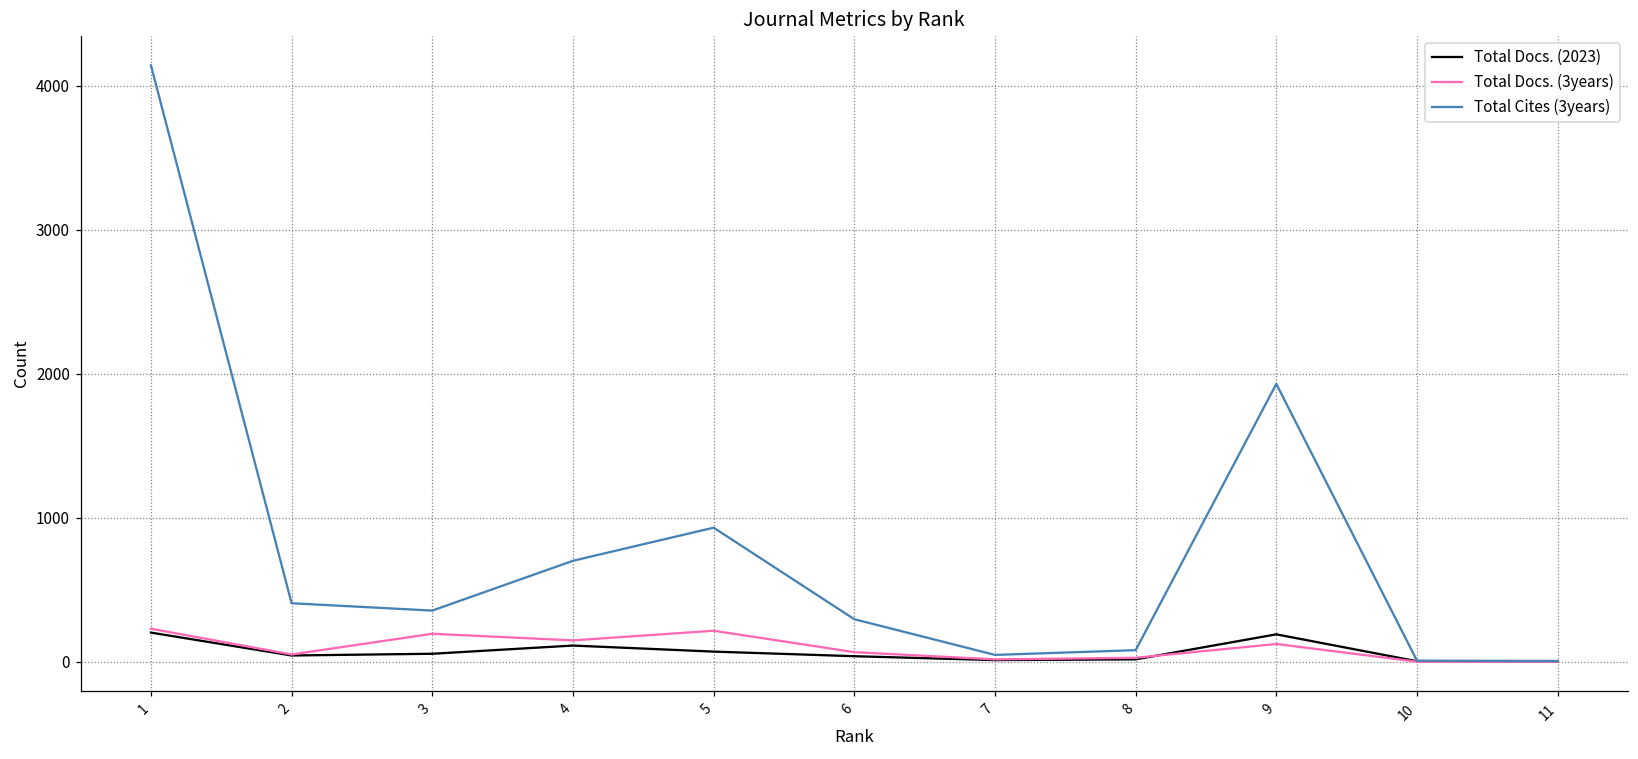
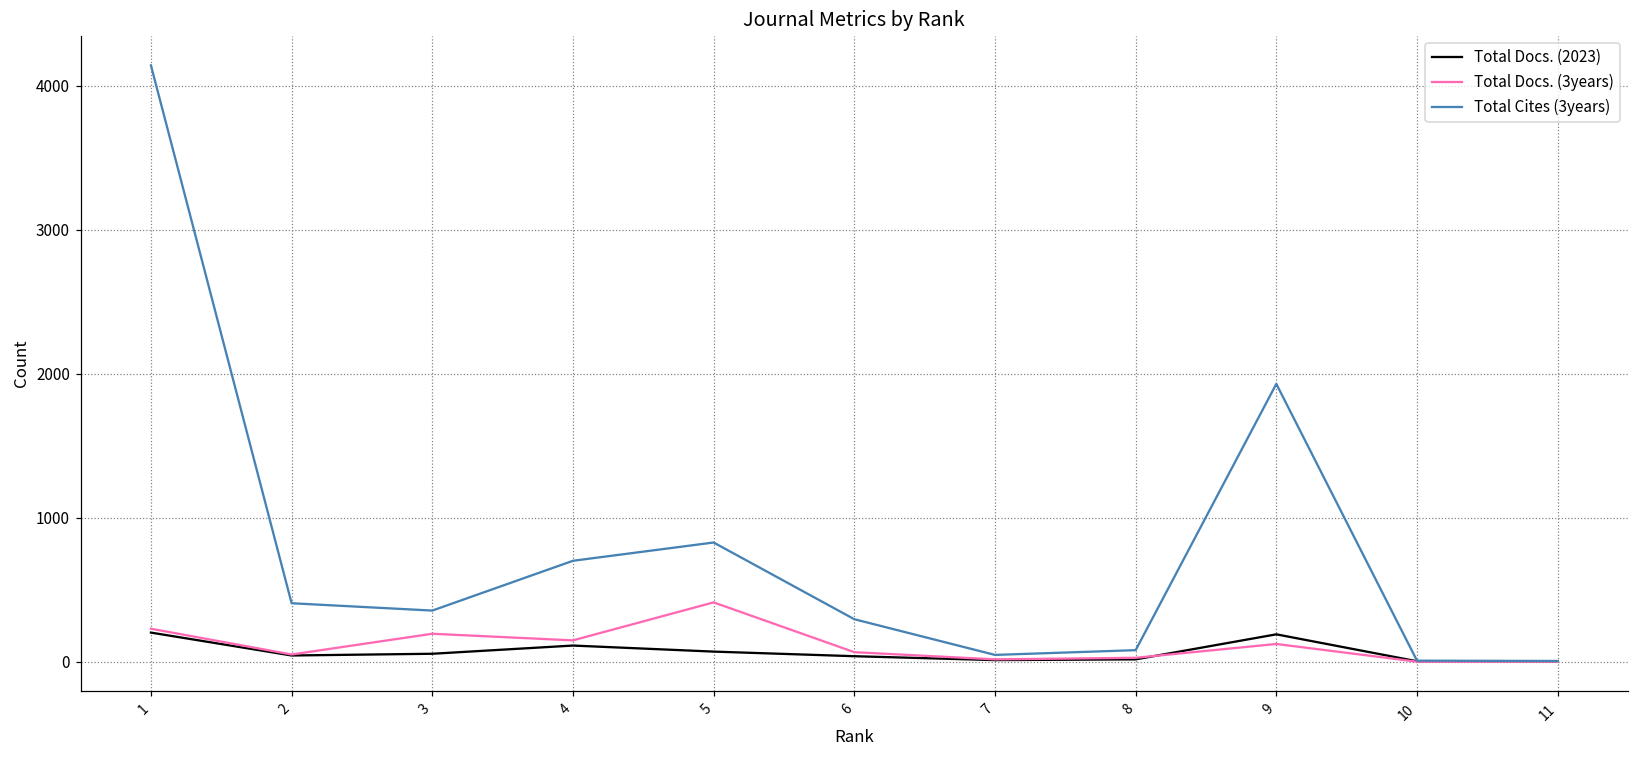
Total Docs. (3years), 5: 220 -> 410
Total Cites (3years), 5: 930 -> 830
